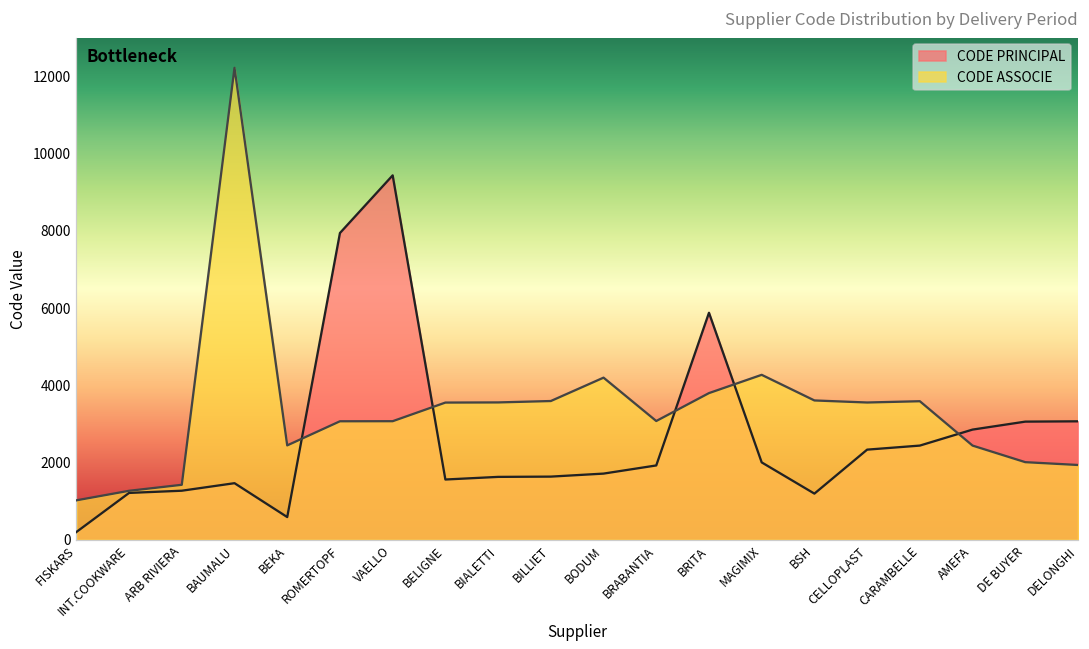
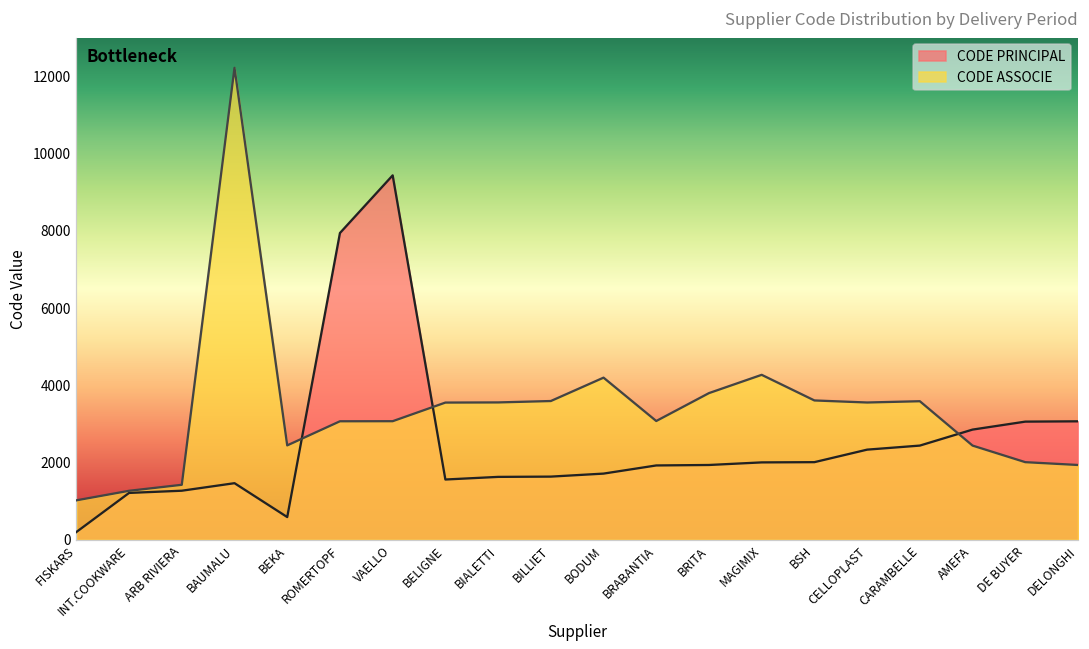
CODE PRINCIPAL, BRITA: 5900 -> 1900
CODE PRINCIPAL, BSH: 1200 -> 2000
